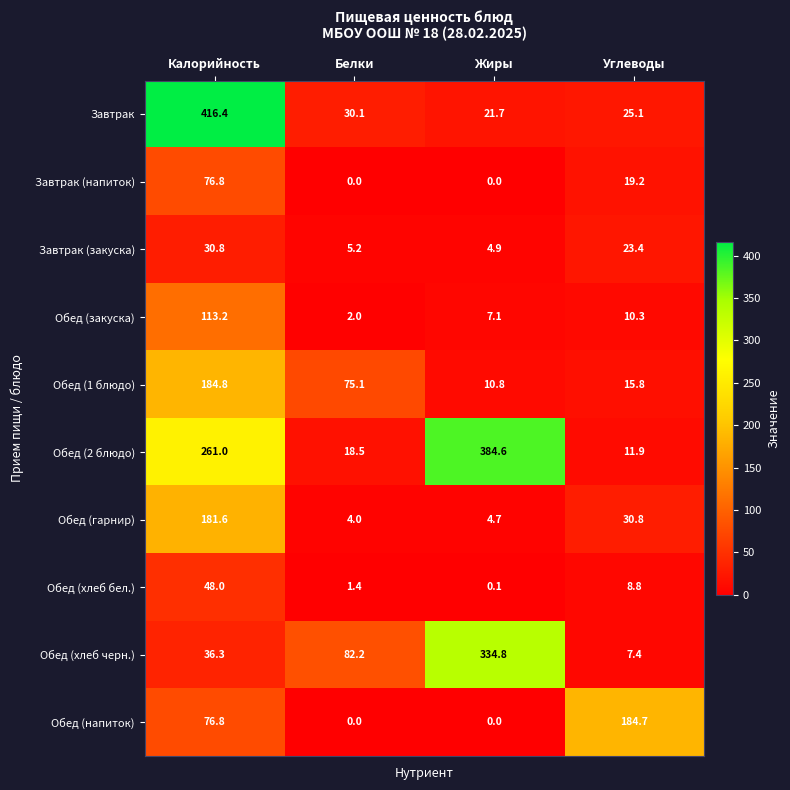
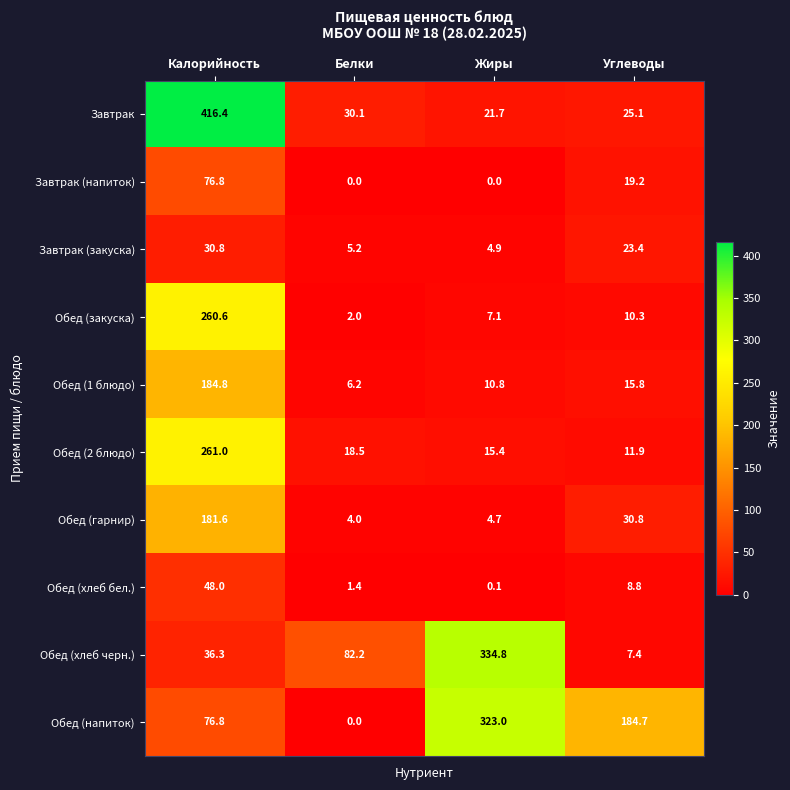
Обед (закуска), Калорийность: 113.2 -> 260.6
Обед (1 блюдо), Белки: 75.1 -> 6.2
Обед (2 блюдо), Жиры: 384.6 -> 15.4
Обед (напиток), Жиры: 0.0 -> 323.0
